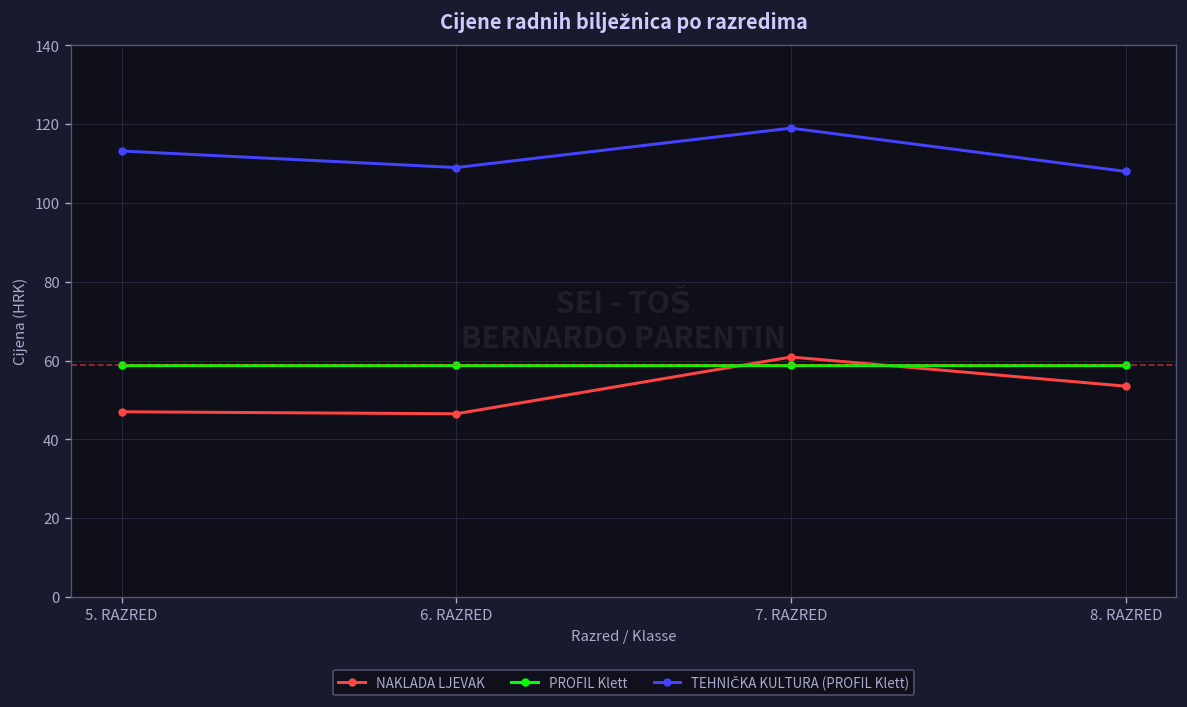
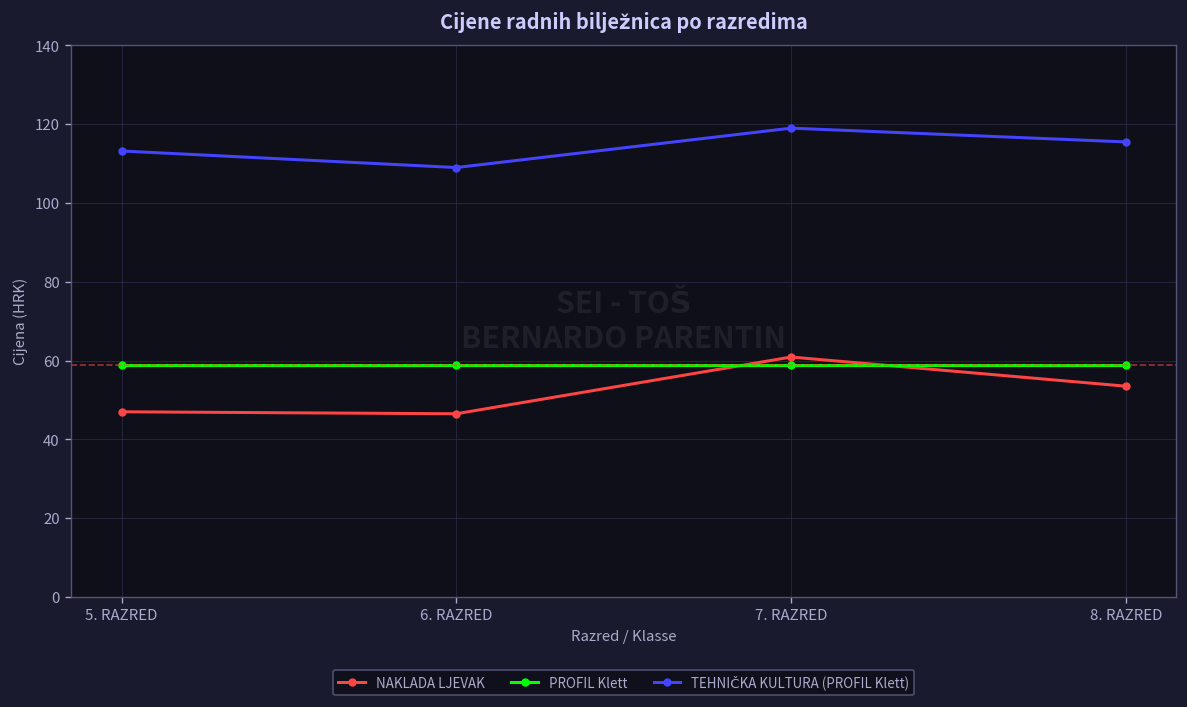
TEHNIČKA KULTURA (PROFIL Klett), 8. RAZRED: 108 -> 116
